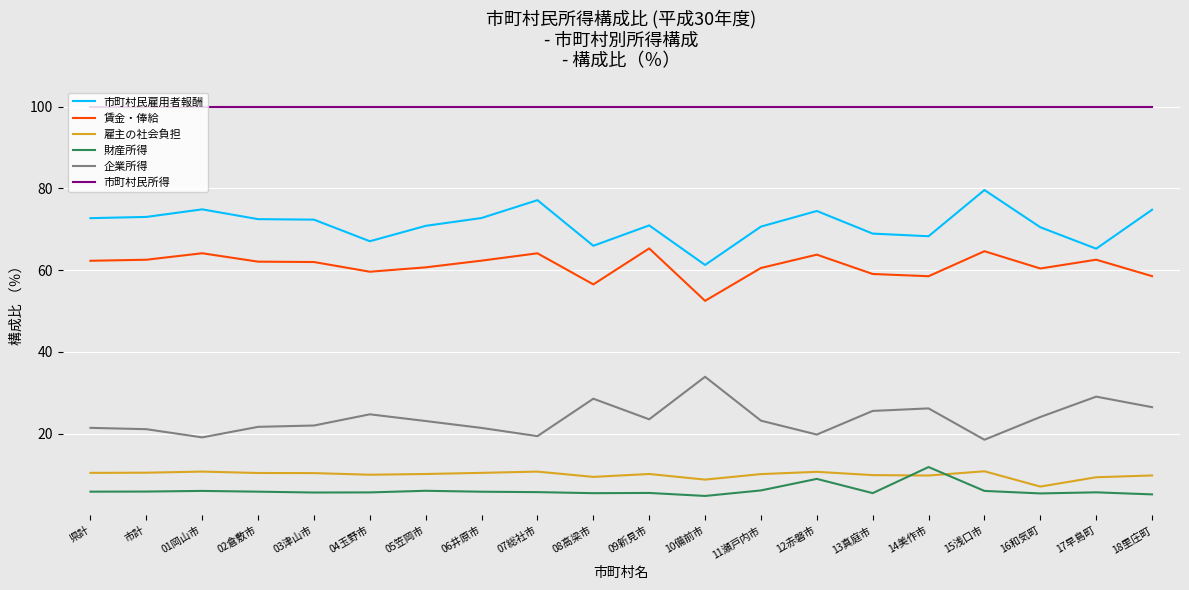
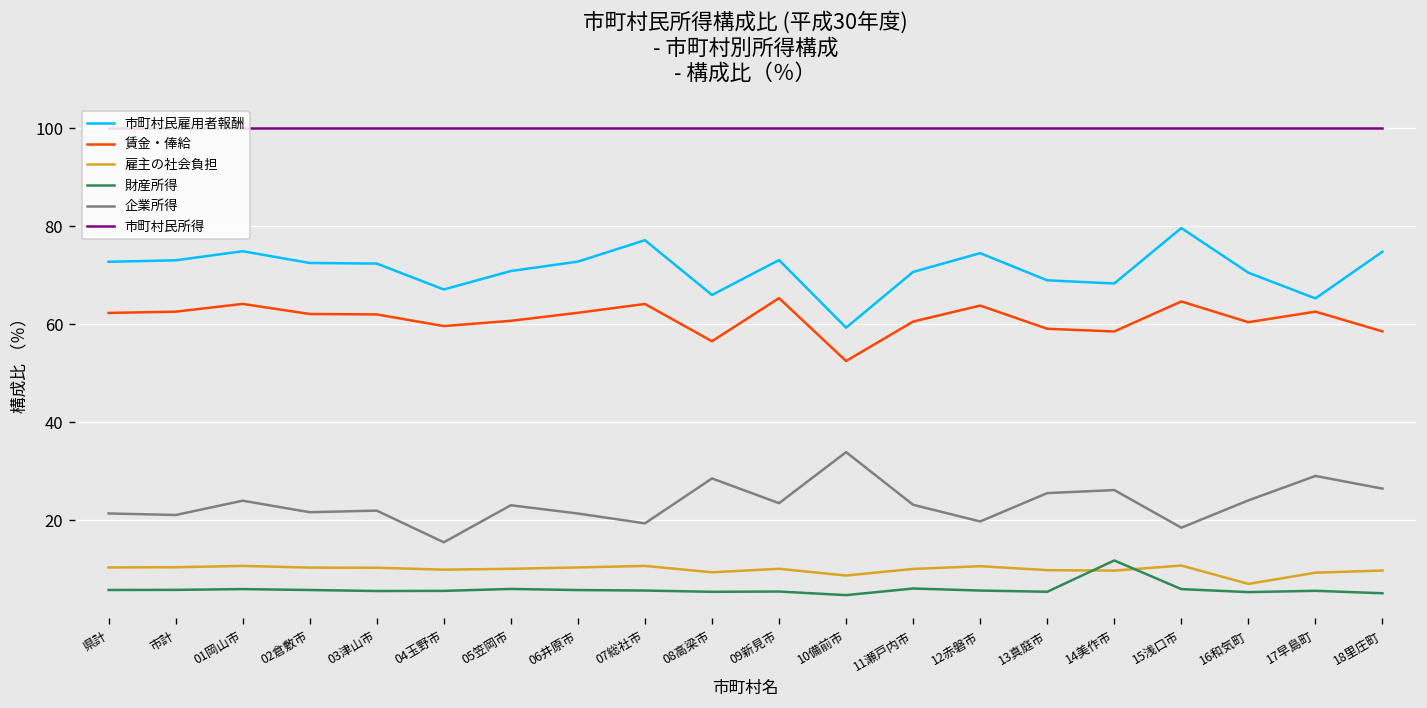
企業所得, 01岡山市: 19 -> 24
企業所得, 04玉野市: 25 -> 16
市町村民雇用者報酬, 09新見市: 71 -> 73
市町村民雇用者報酬, 10備前市: 61 -> 59
財産所得, 12赤磐市: 9 -> 6
